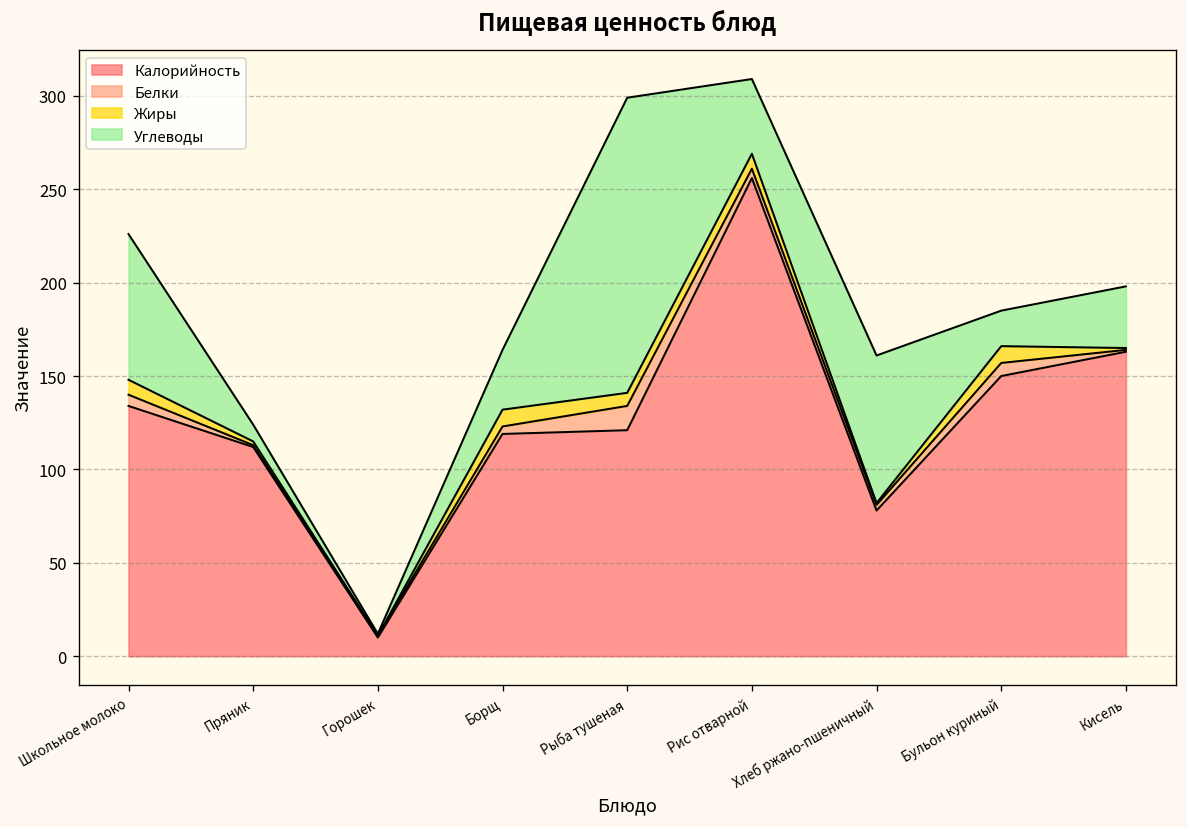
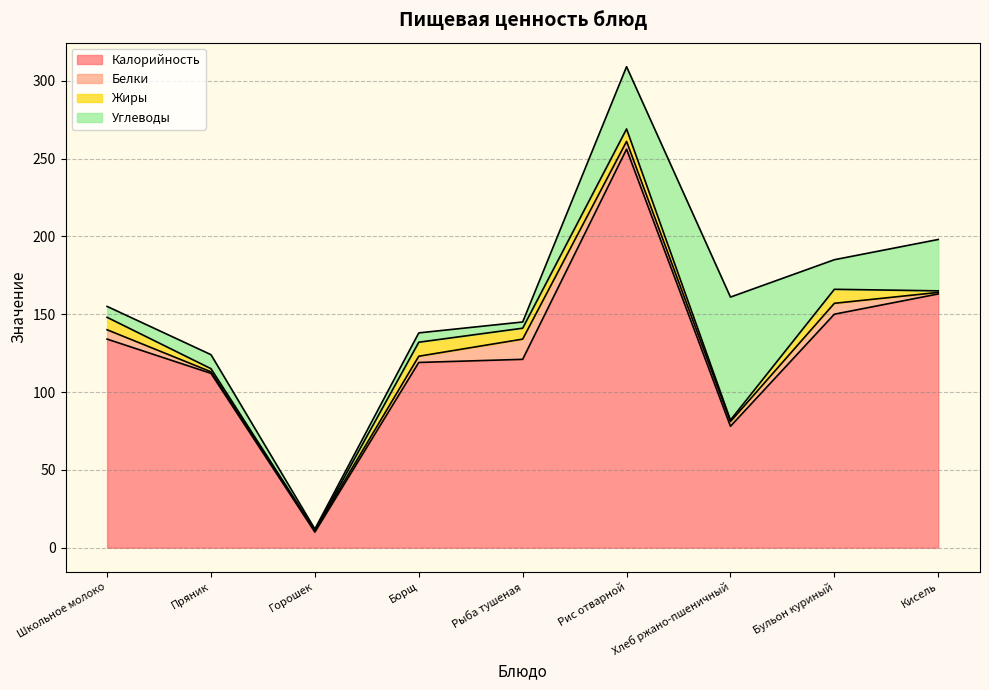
Углеводы, Школьное молоко: 78 -> 7
Углеводы, Борщ: 32 -> 6
Углеводы, Рыба тушеная: 158 -> 4
